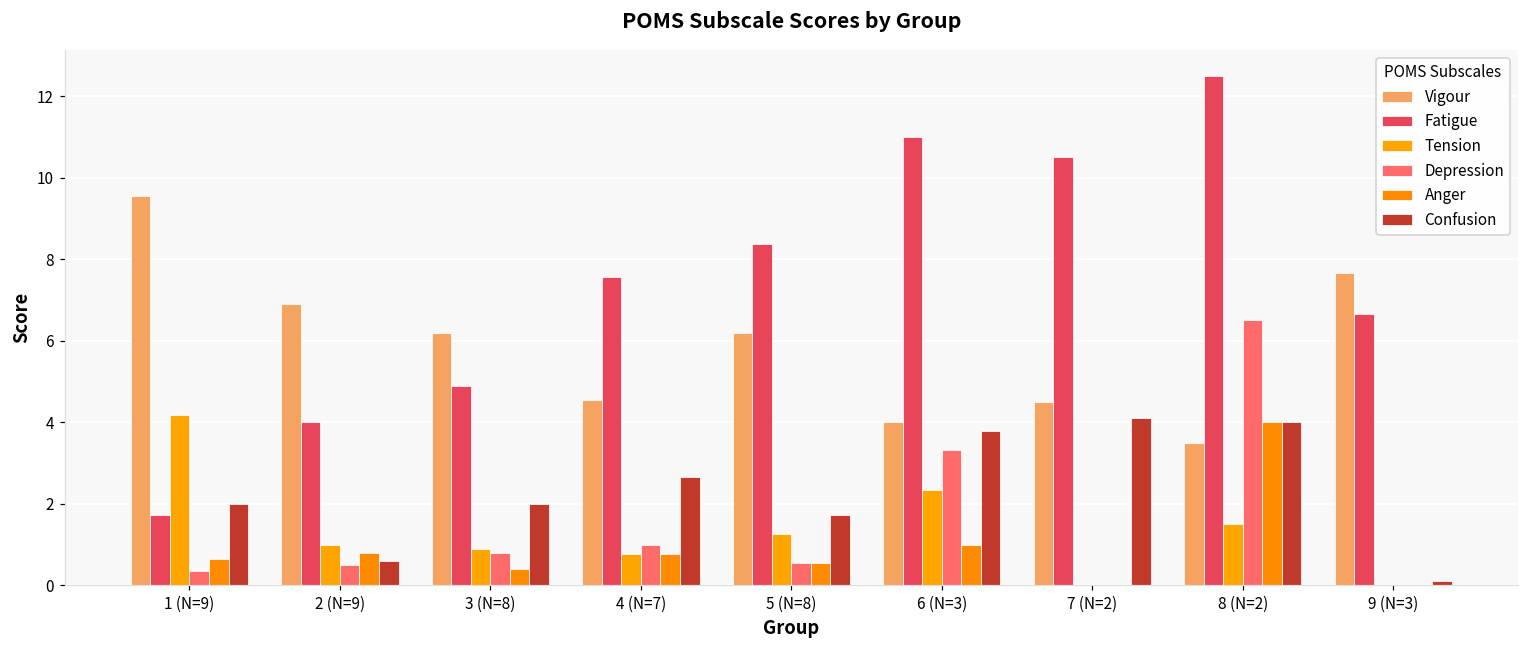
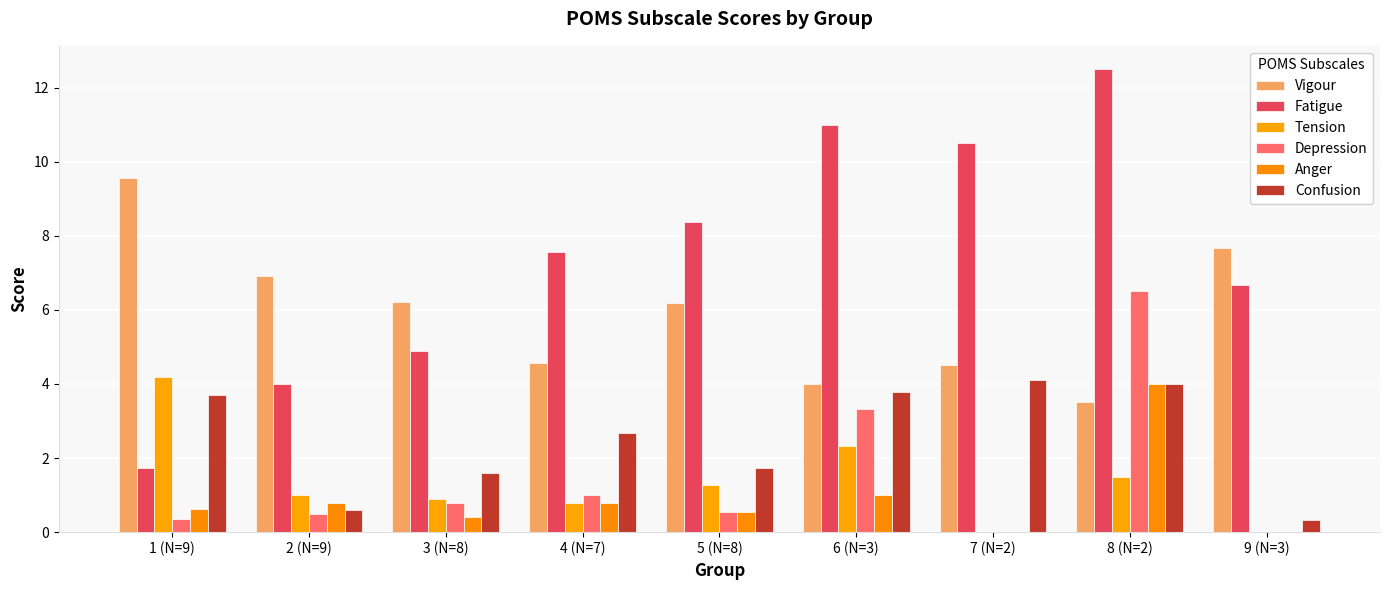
Confusion, 1 (N=9): 2.0 -> 3.7
Confusion, 3 (N=8): 2.0 -> 1.6
Confusion, 9 (N=3): 0.1 -> 0.3
